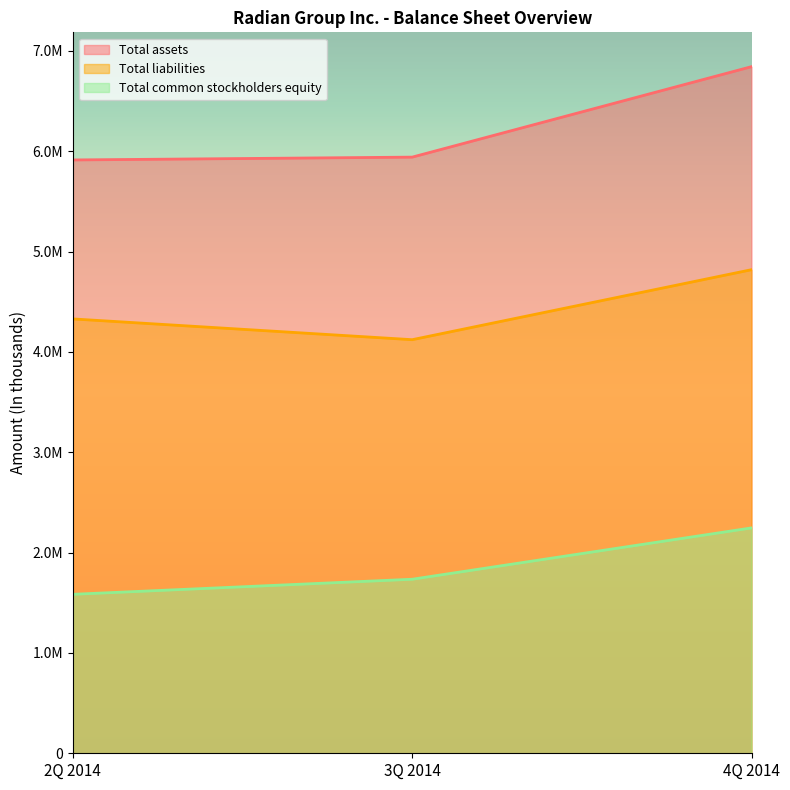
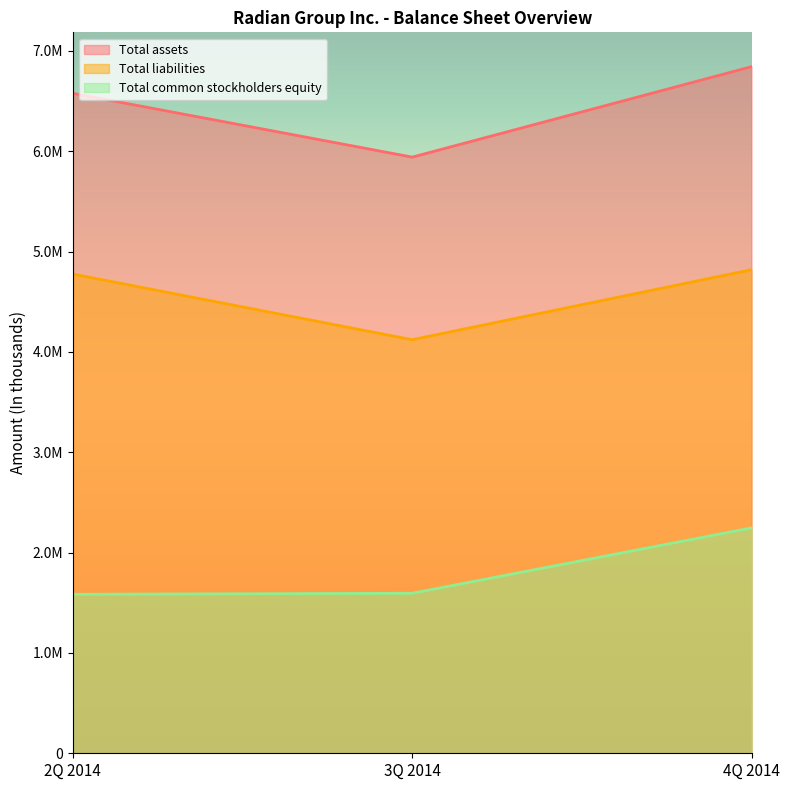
Total assets, 2Q 2014: 5910000 -> 6580000
Total liabilities, 2Q 2014: 4330000 -> 4780000
Total common stockholders equity, 3Q 2014: 1730000 -> 1590000
